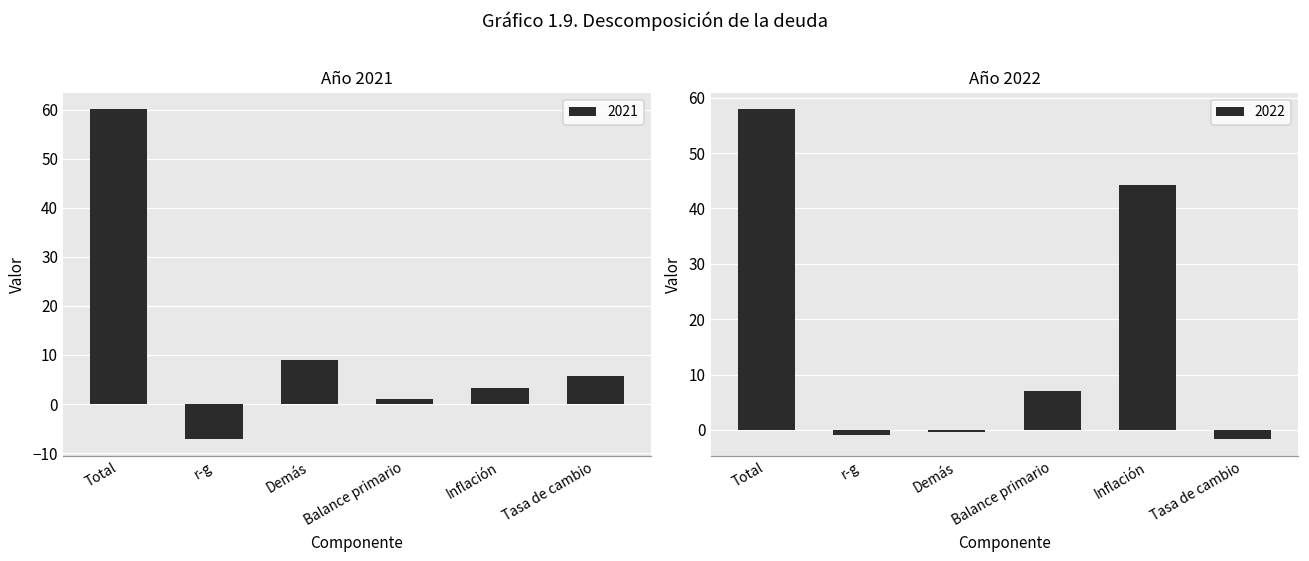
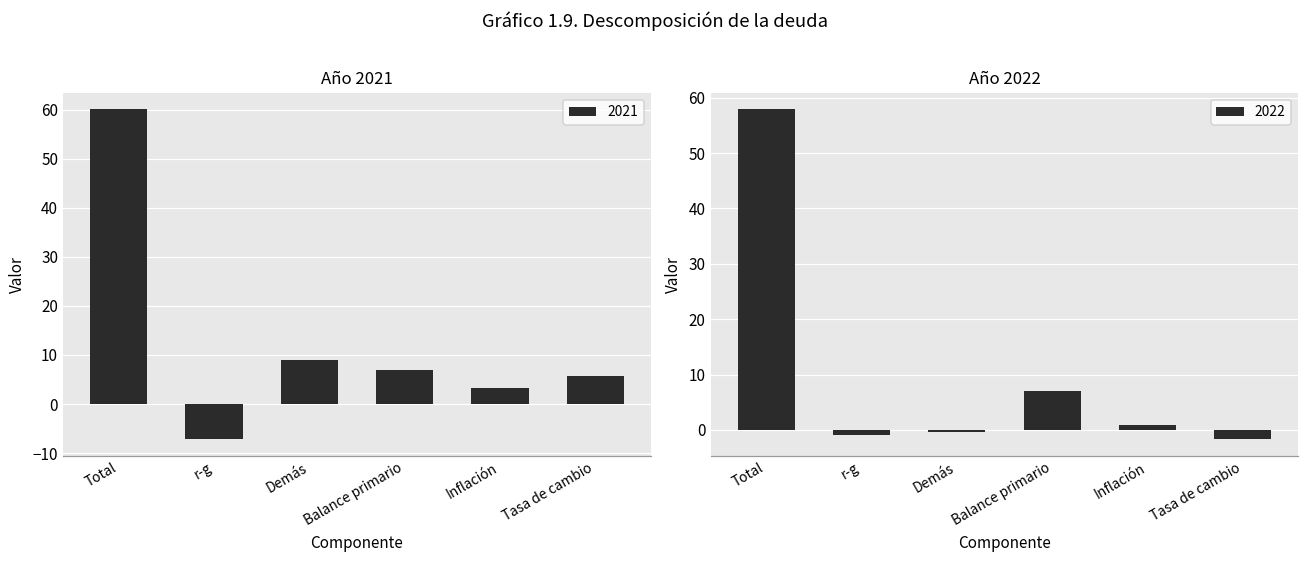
Año 2021, Balance primario: 1 -> 7
Año 2022, Inflación: 44 -> 1
